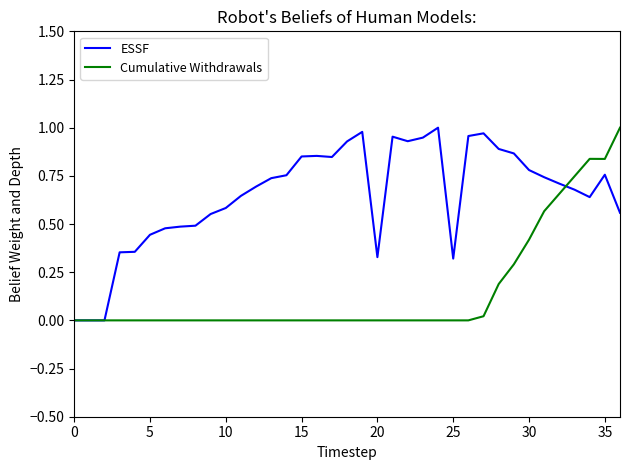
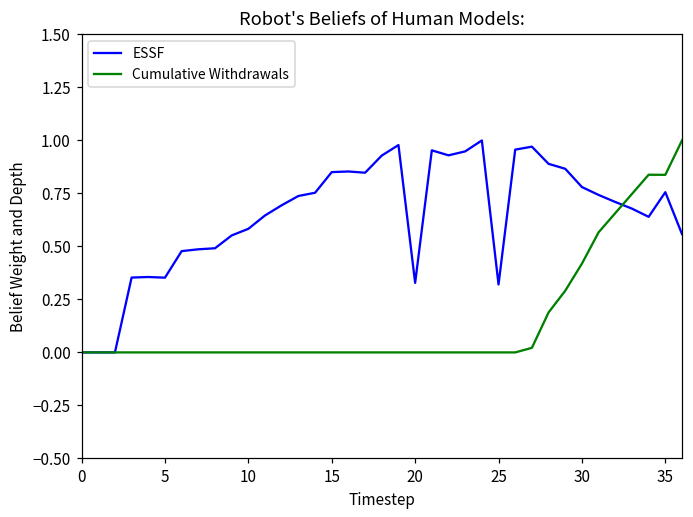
ESSF, 5: 0.44 -> 0.35
